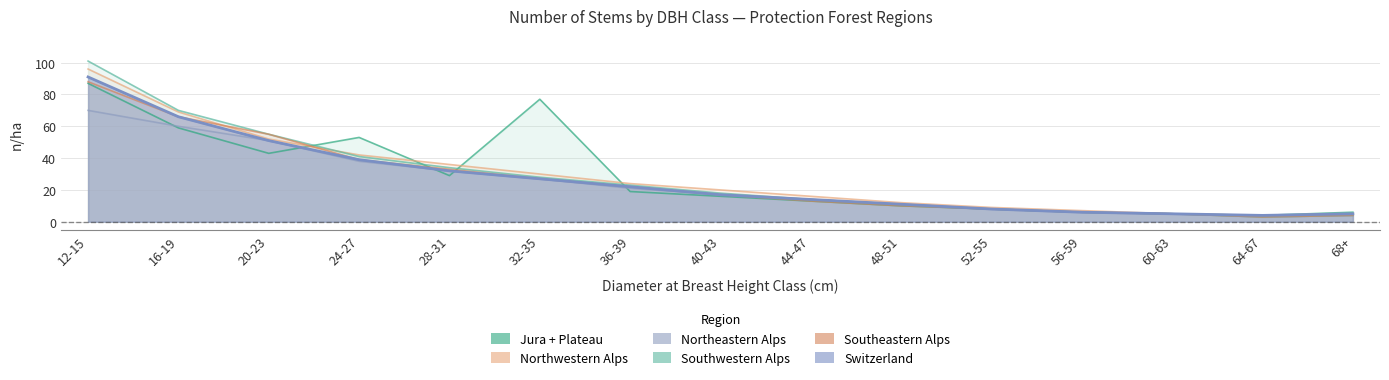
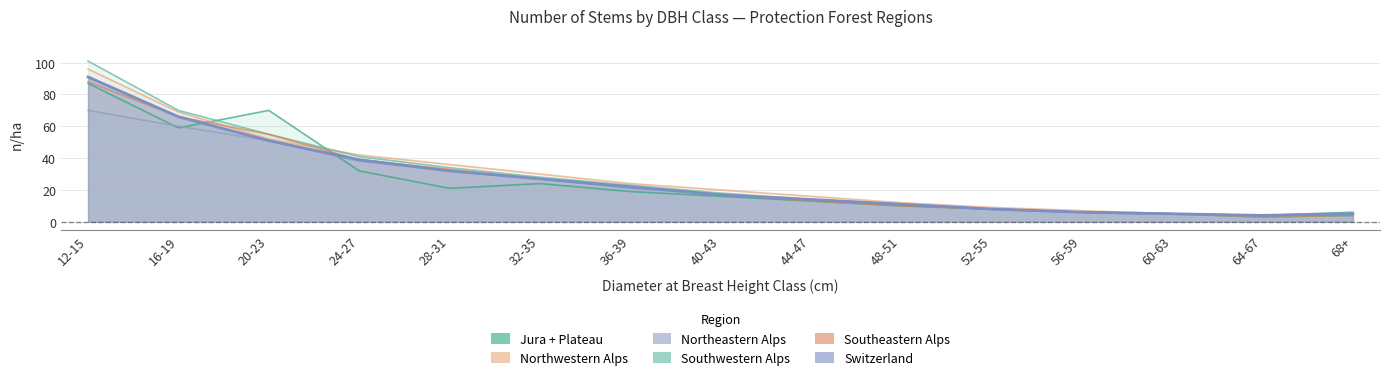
Jura + Plateau, 20-23: 43 -> 70
Jura + Plateau, 24-27: 53 -> 32
Jura + Plateau, 28-31: 29 -> 21
Jura + Plateau, 32-35: 77 -> 24
